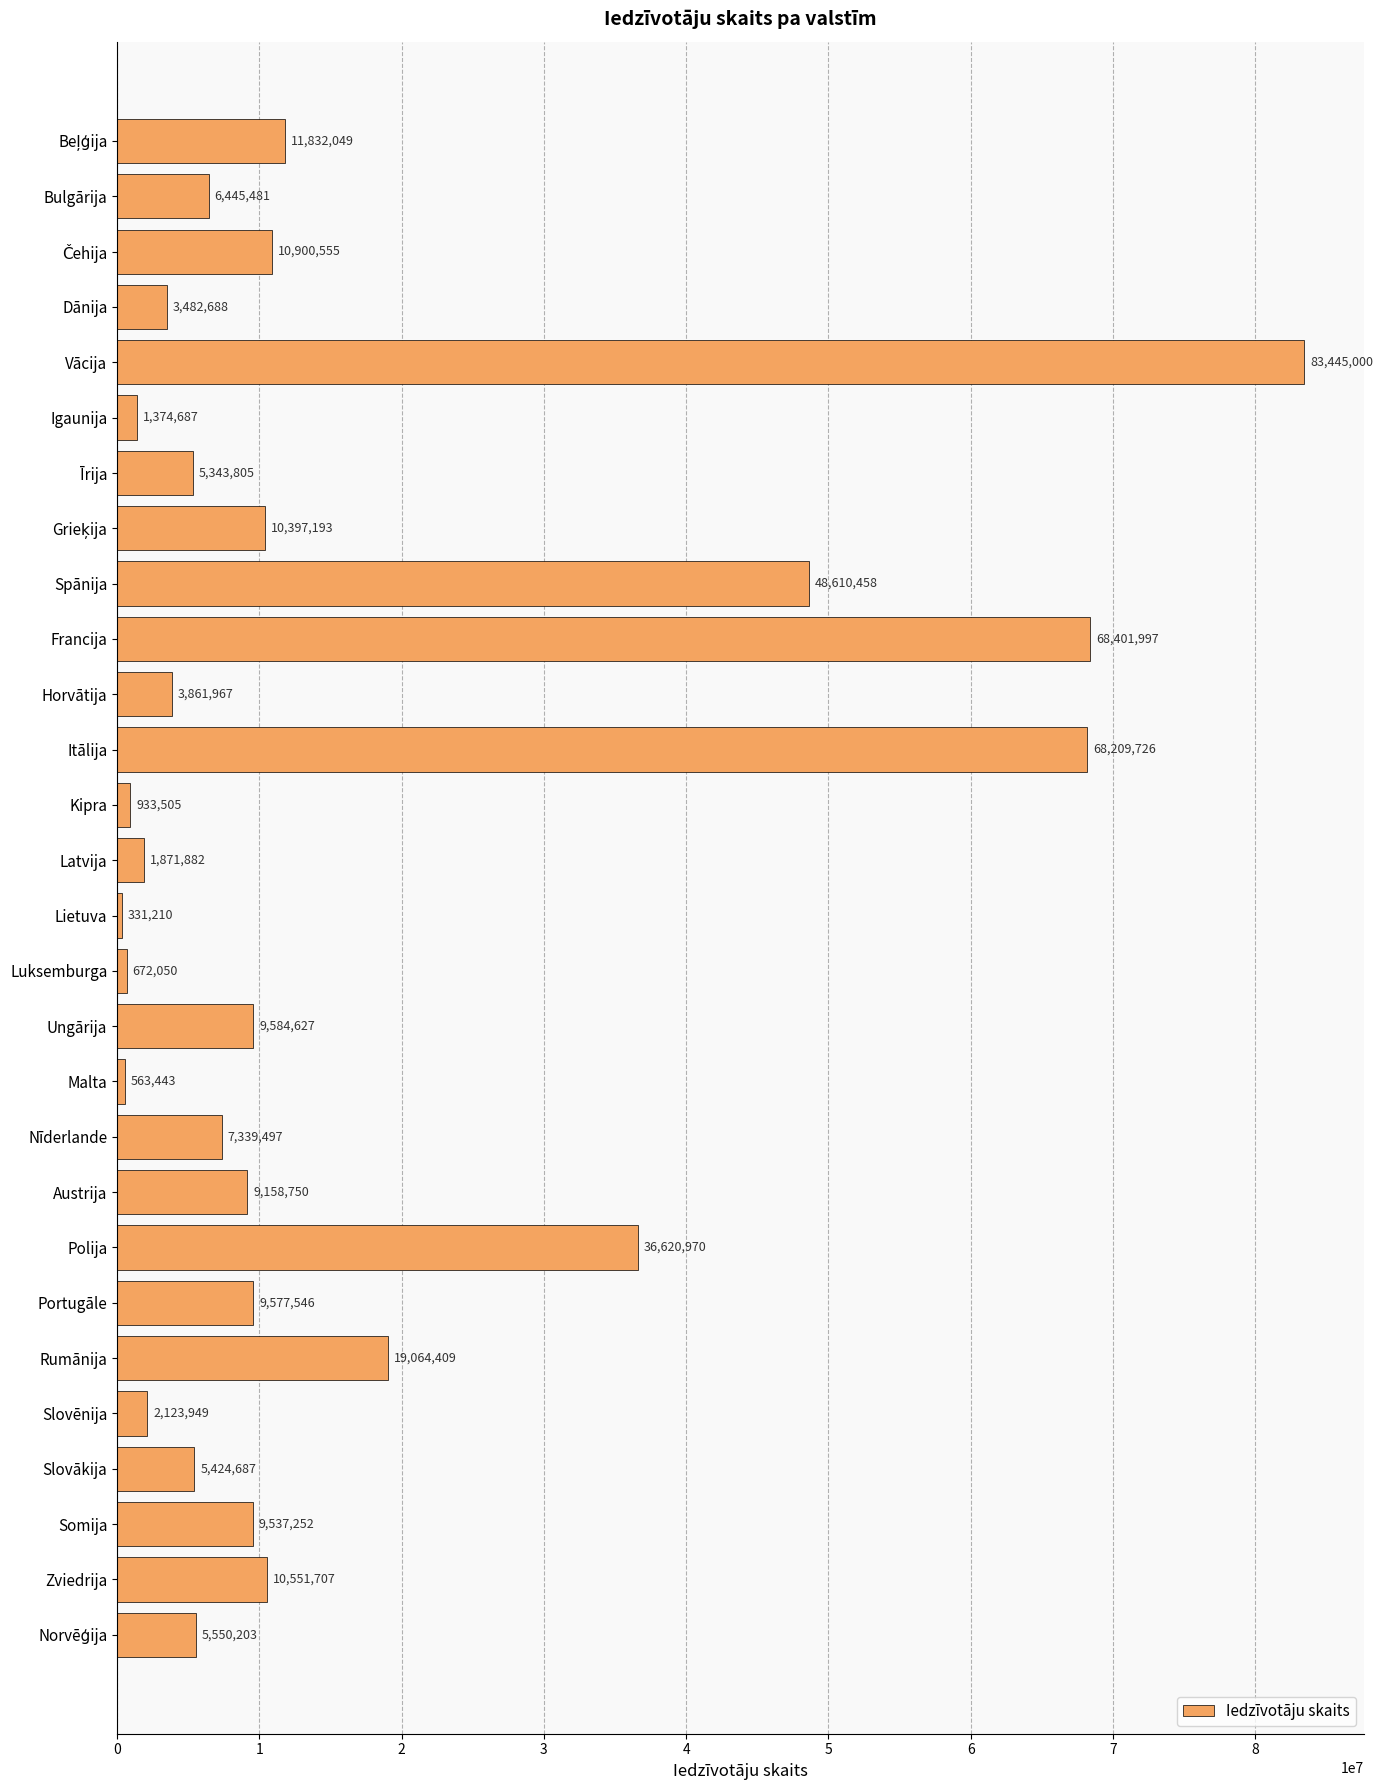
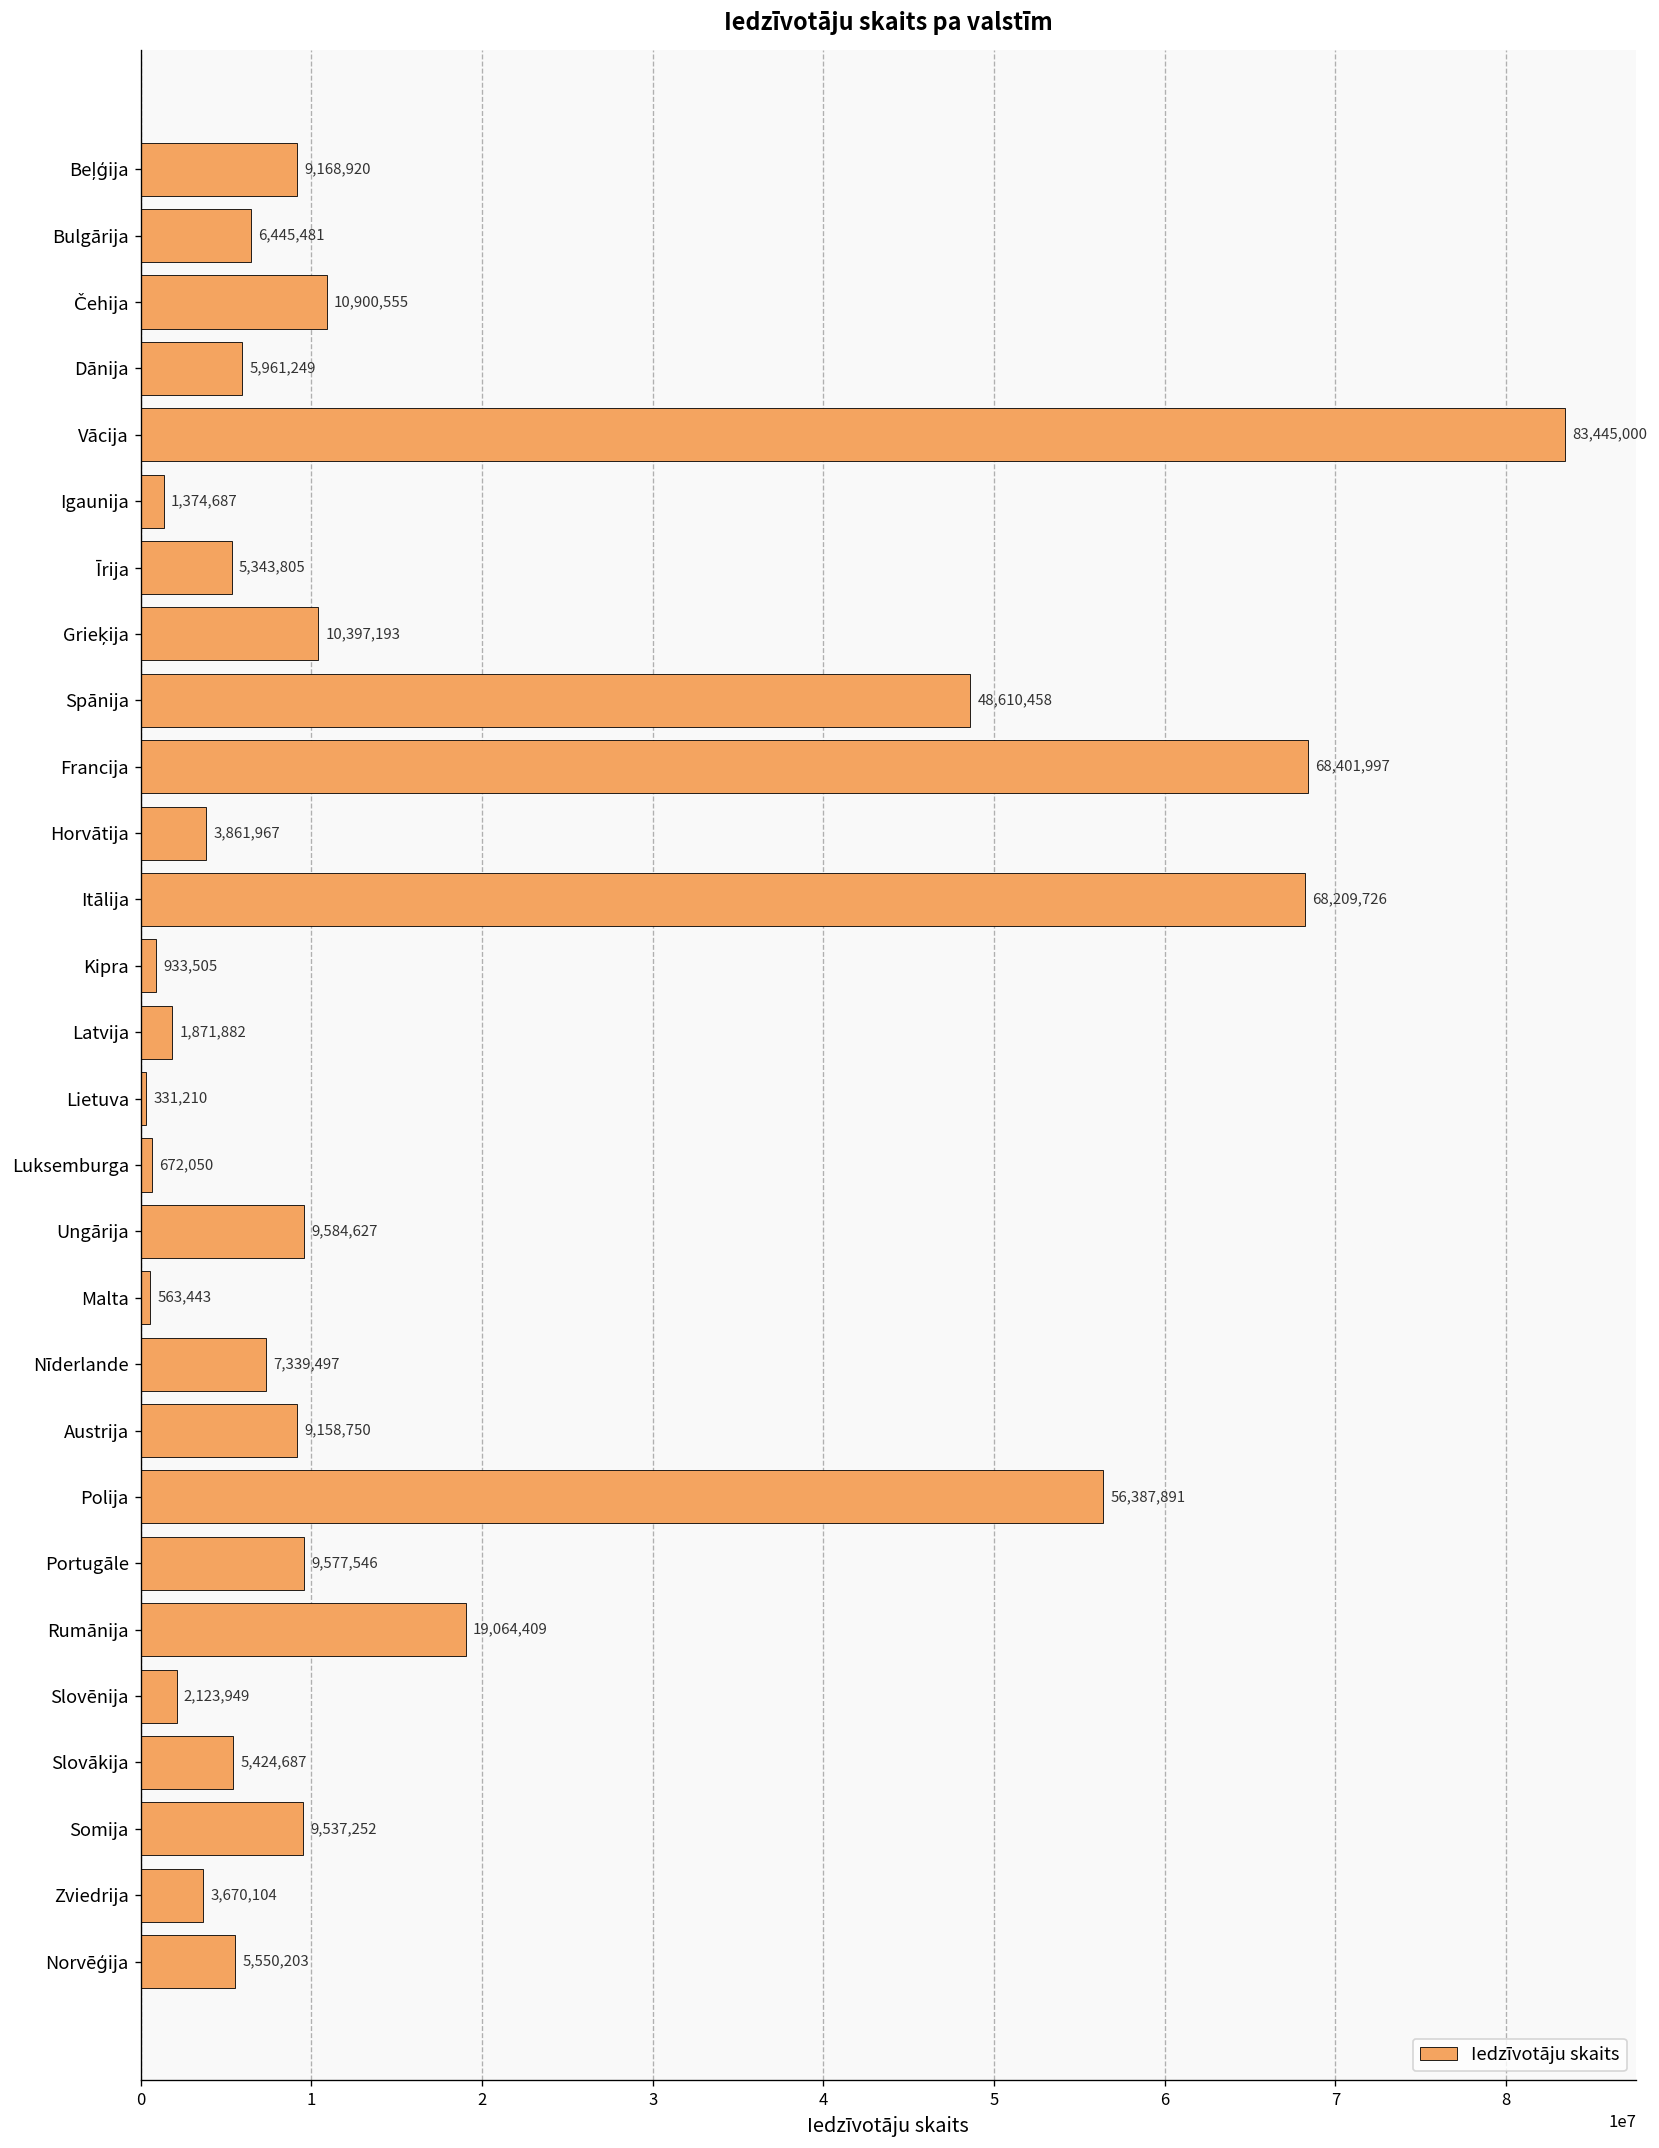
Beļģija: 11,832,049 -> 9,168,920
Dānija: 3,482,688 -> 5,961,249
Polija: 36,620,970 -> 56,387,891
Zviedrija: 10,551,707 -> 3,670,104
